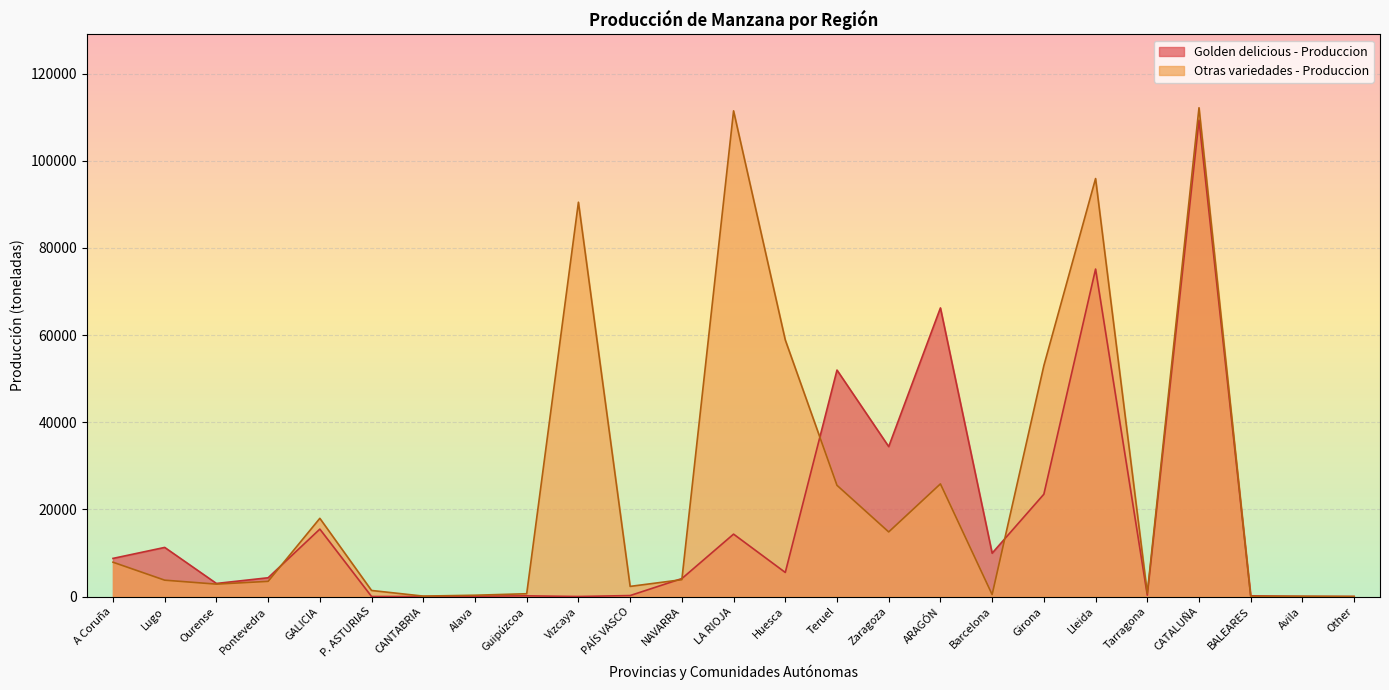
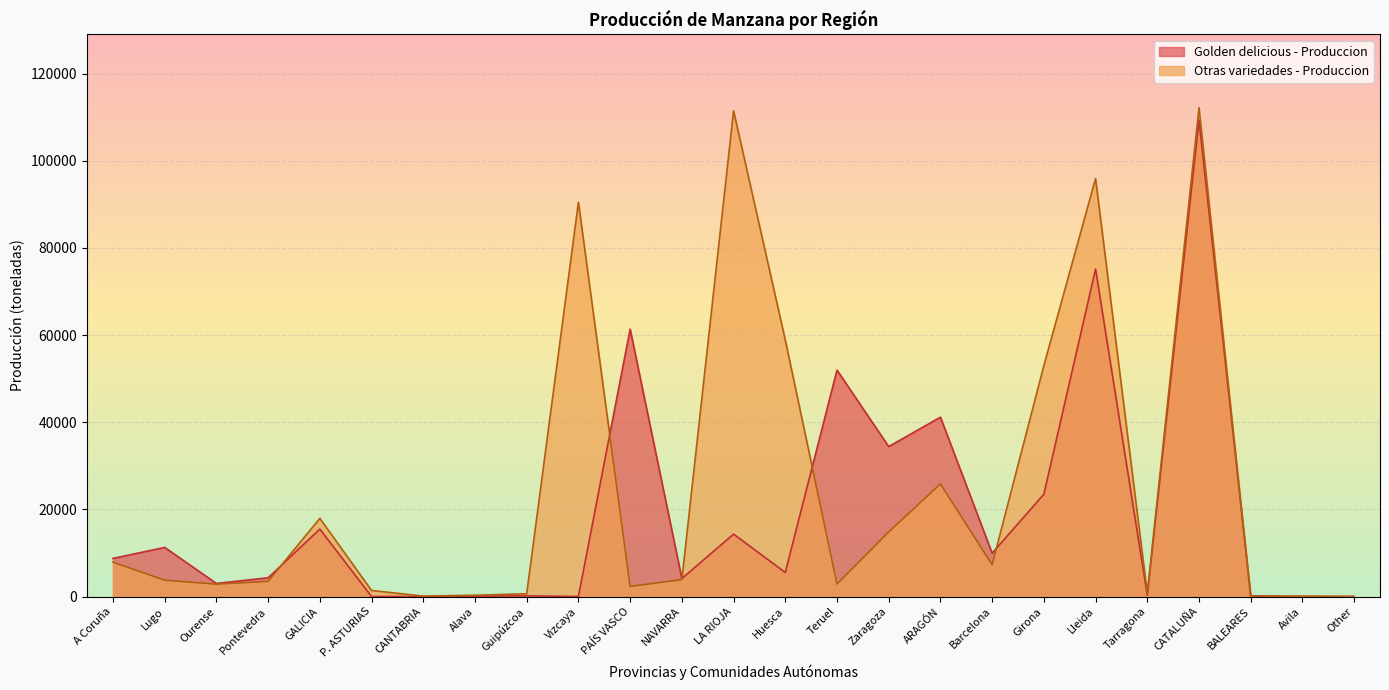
Golden delicious - Produccion, PAÍS VASCO: 0 -> 61000
Otras variedades - Produccion, Teruel: 26000 -> 3000
Golden delicious - Produccion, ARAGÓN: 66000 -> 41000
Otras variedades - Produccion, Barcelona: 0 -> 7000
